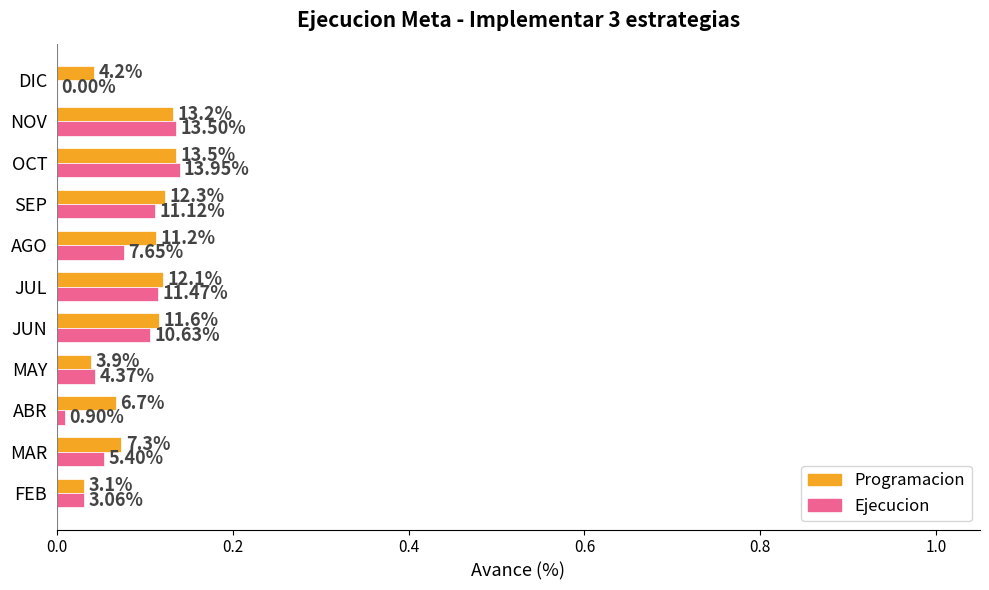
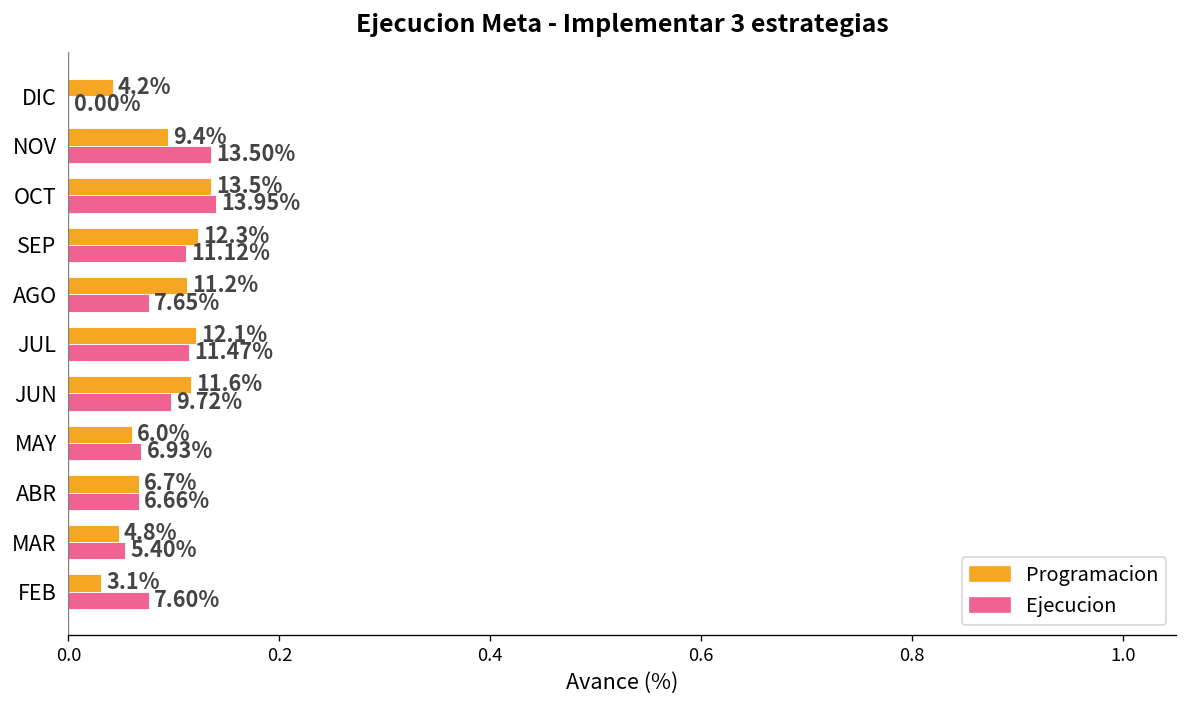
Programacion, NOV: 13.2% -> 9.4%
Ejecucion, JUN: 10.63% -> 9.72%
Programacion, MAY: 3.9% -> 6.0%
Ejecucion, MAY: 4.37% -> 6.93%
Ejecucion, ABR: 0.90% -> 6.66%
Programacion, MAR: 7.3% -> 4.8%
Ejecucion, FEB: 3.06% -> 7.60%
